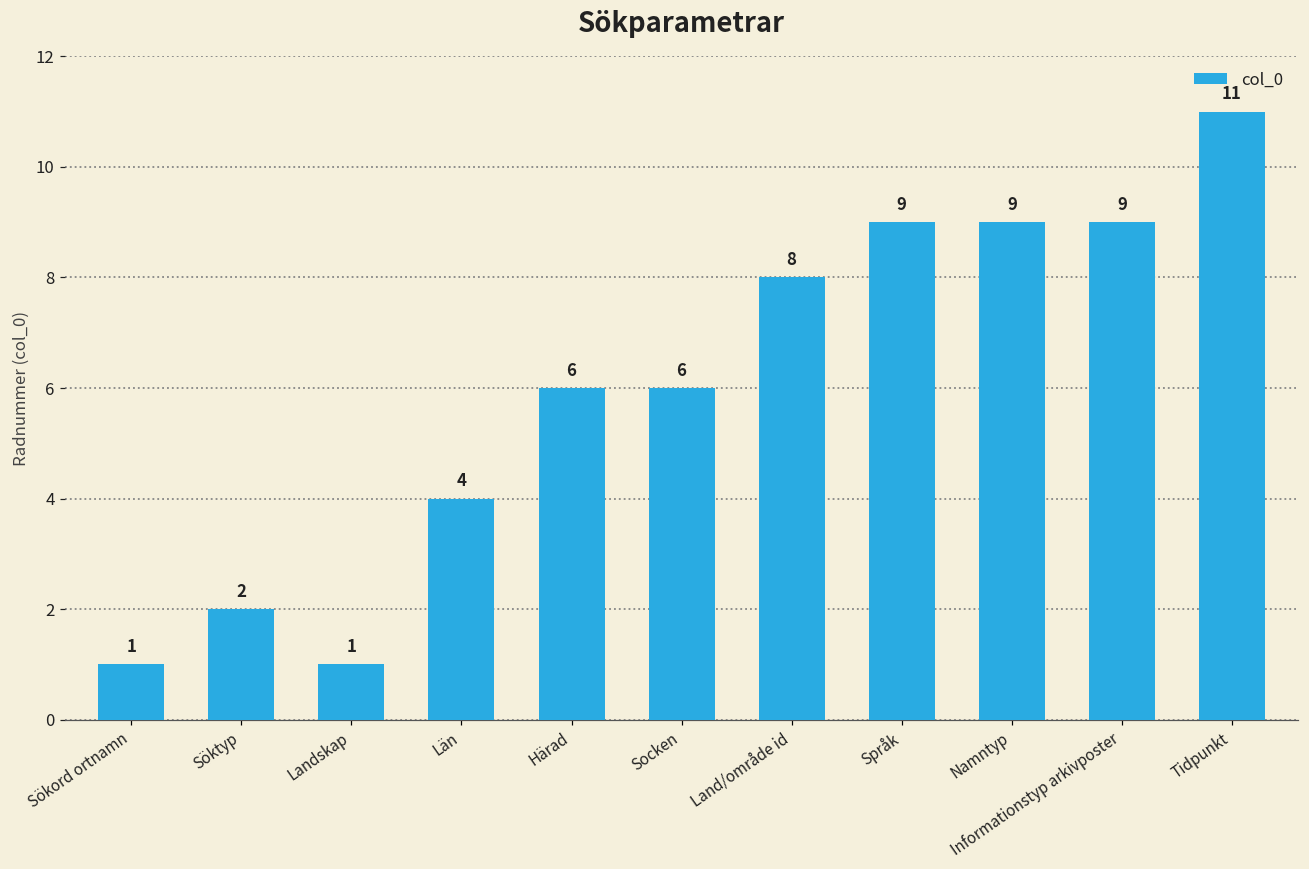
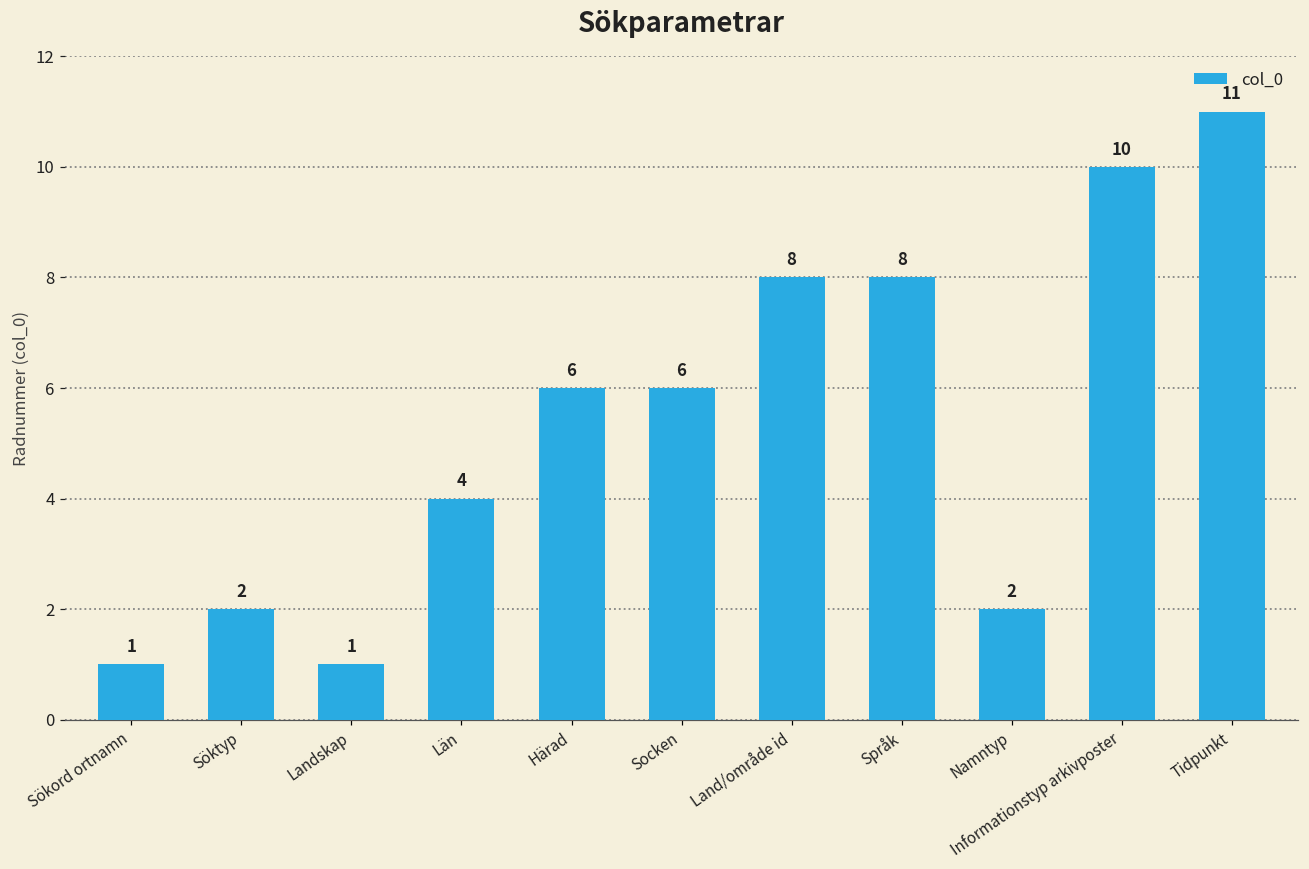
Språk: 9 -> 8
Namntyp: 9 -> 2
Informationstyp arkivposter: 9 -> 10
